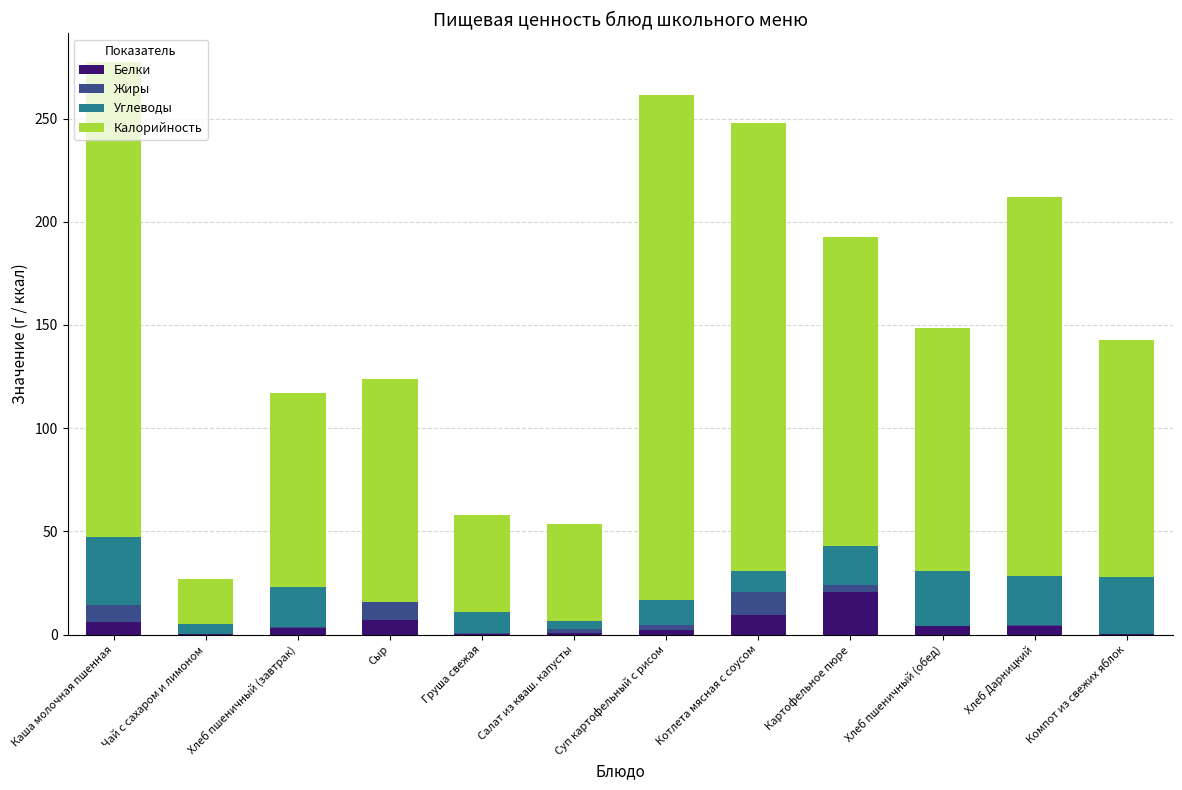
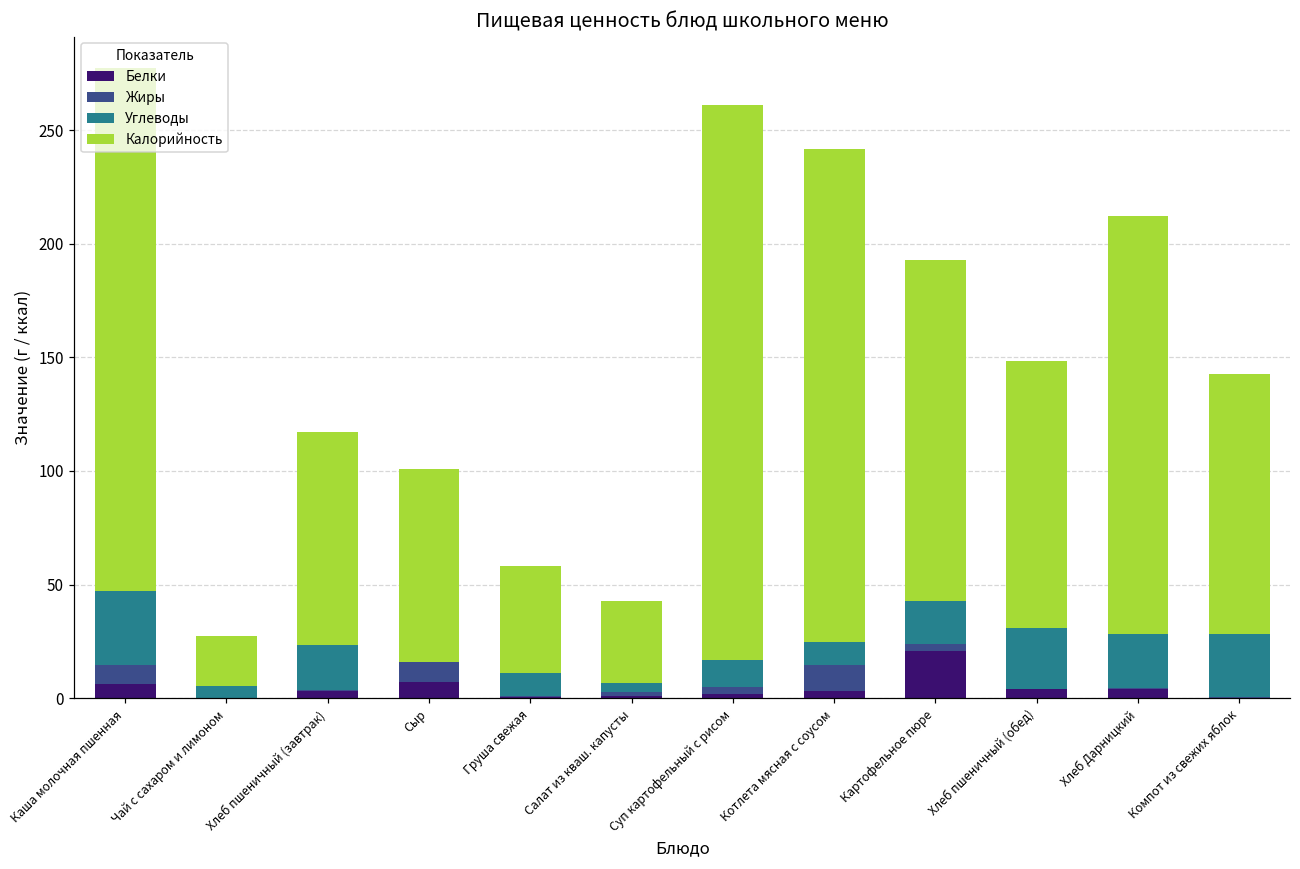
Калорийность, Сыр: 108 -> 85
Калорийность, Салат из кваш. капусты: 47 -> 36
Белки, Котлета мясная с соусом: 9 -> 3
